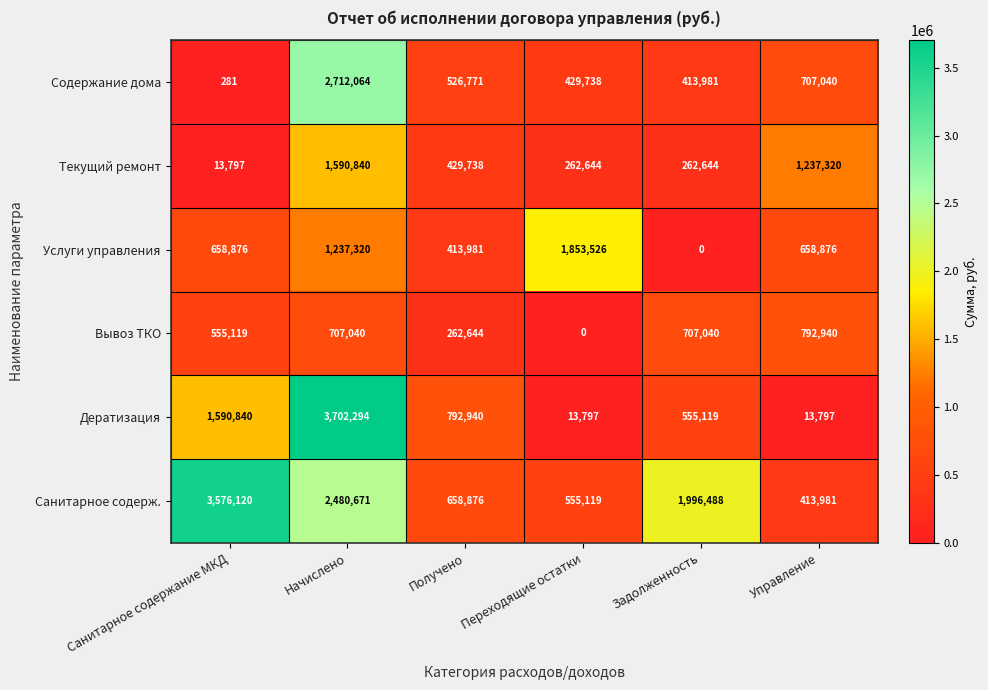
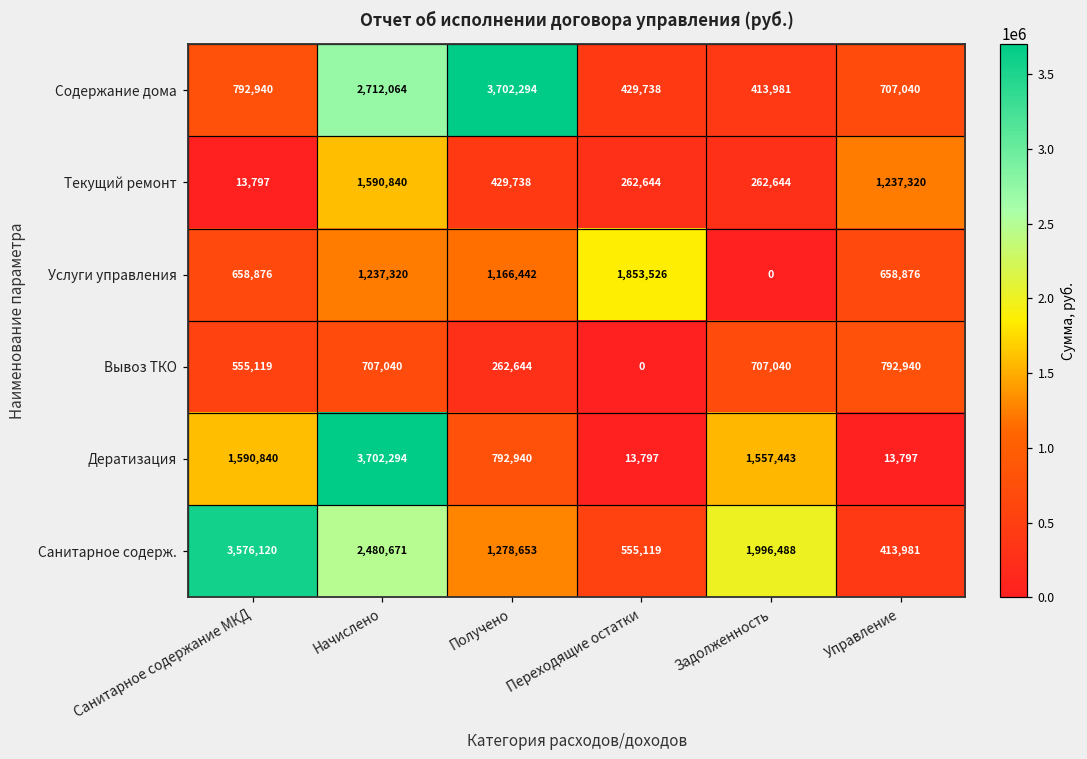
Содержание дома, Санитарное содержание МКД: 281 -> 792,940
Содержание дома, Получено: 526,771 -> 3,702,294
Услуги управления, Получено: 413,981 -> 1,166,442
Дератизация, Задолженность: 555,119 -> 1,557,443
Санитарное содерж., Получено: 658,876 -> 1,278,653
